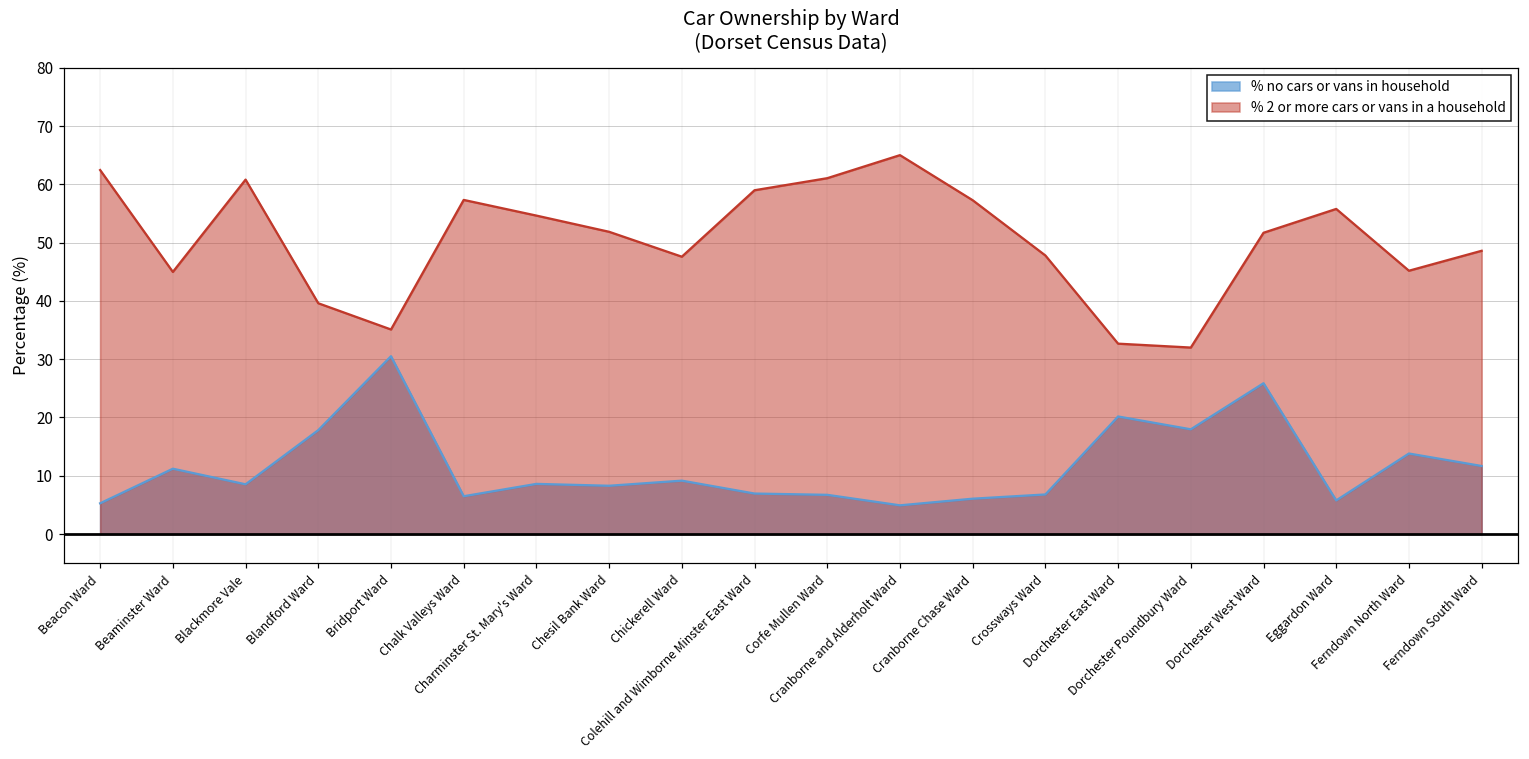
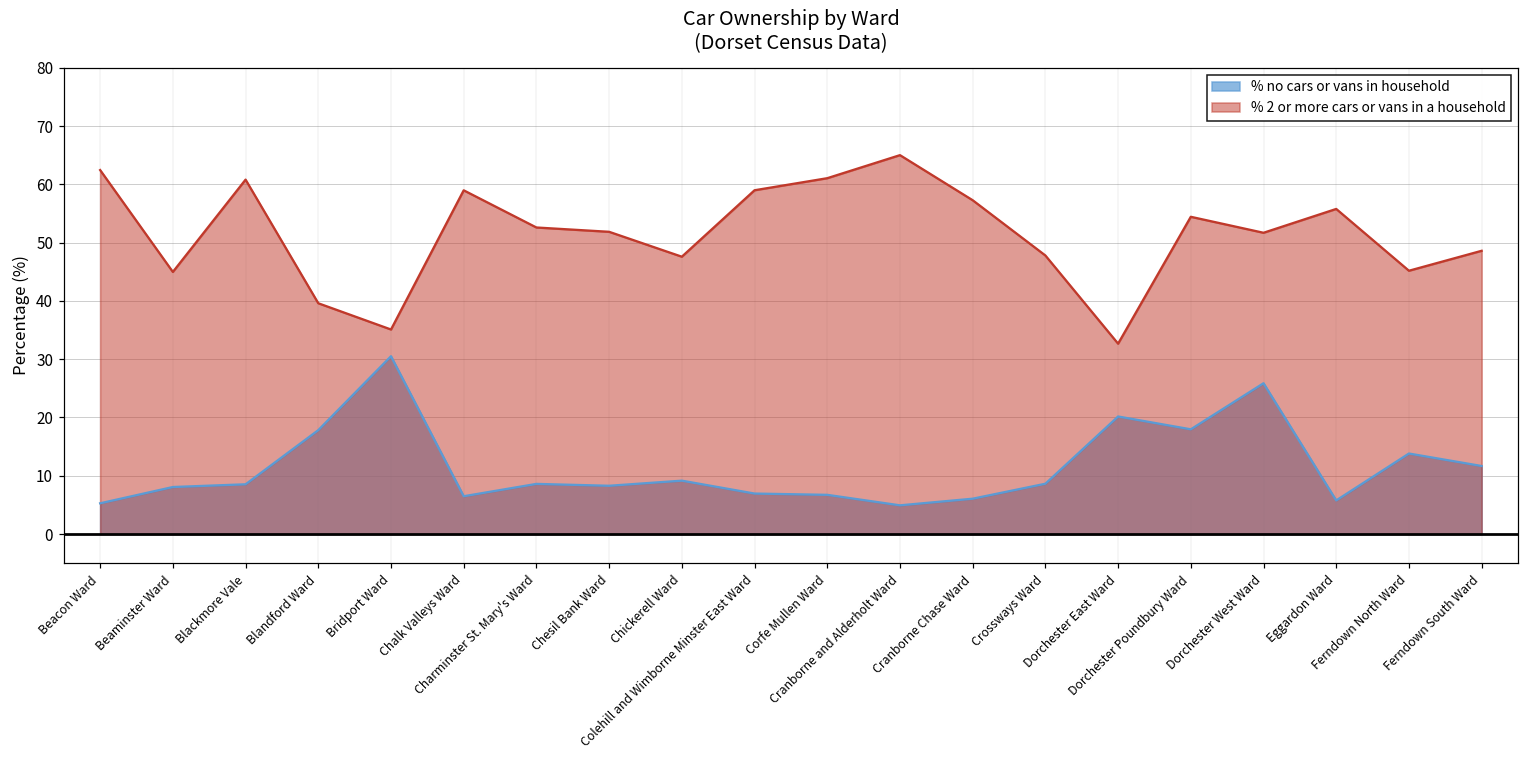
% no cars or vans in household, Beaminster Ward: 11 -> 8
% 2 or more cars or vans in a household, Chalk Valleys Ward: 57 -> 59
% 2 or more cars or vans in a household, Charminster St. Mary's Ward: 55 -> 53
% no cars or vans in household, Crossways Ward: 7 -> 9
% 2 or more cars or vans in a household, Dorchester Poundbury Ward: 32 -> 54
